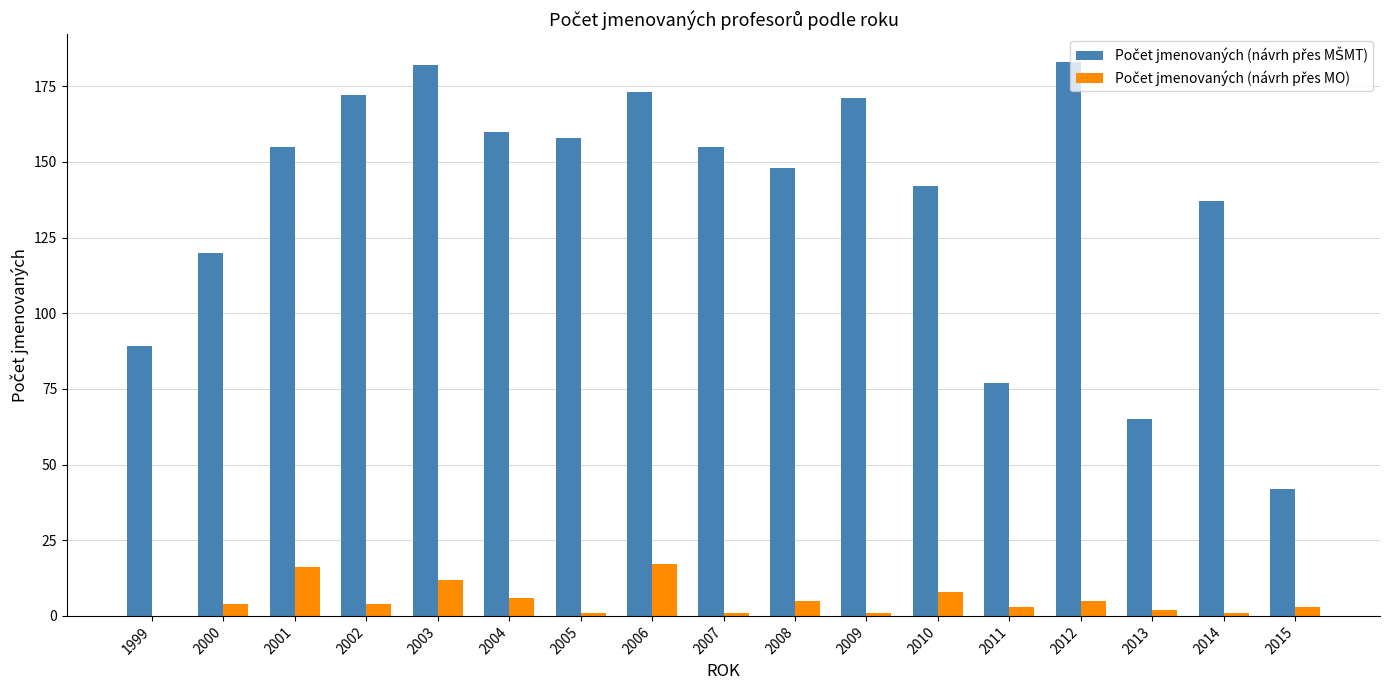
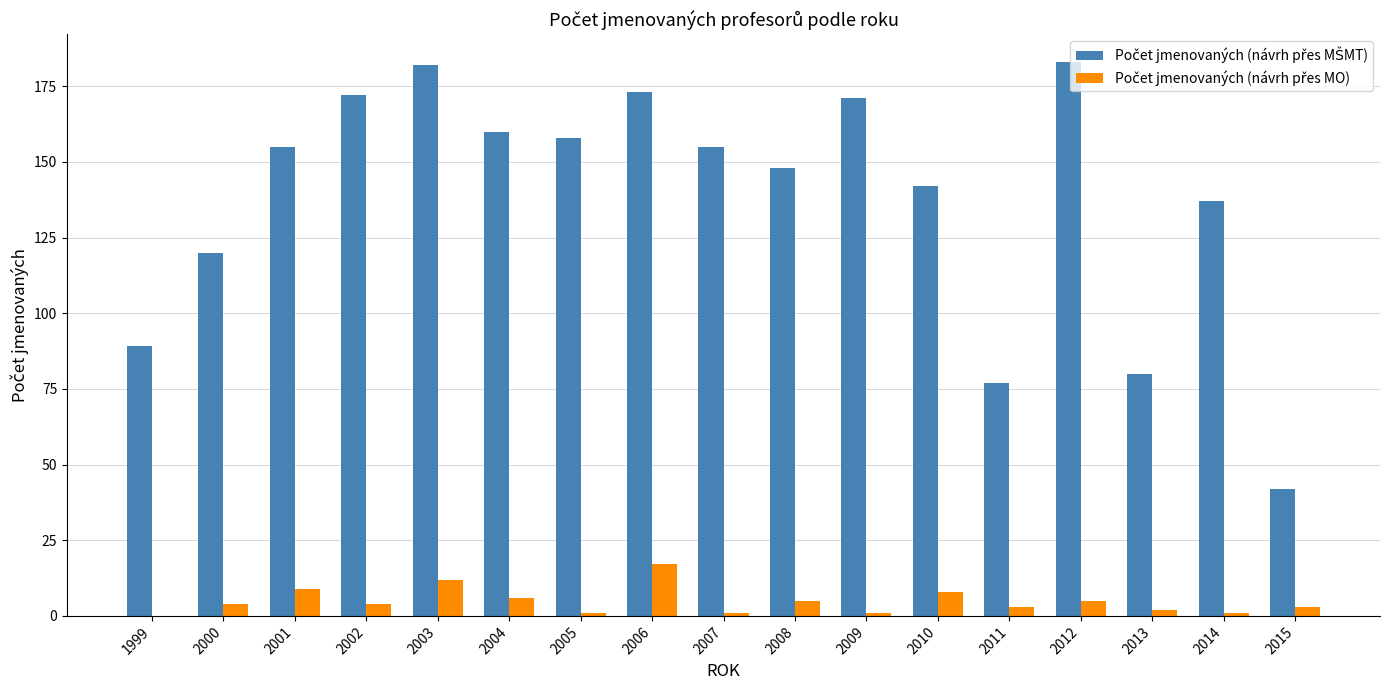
Počet jmenovaných (návrh přes MO), 2001: 16 -> 9
Počet jmenovaných (návrh přes MŠMT), 2013: 65 -> 80
